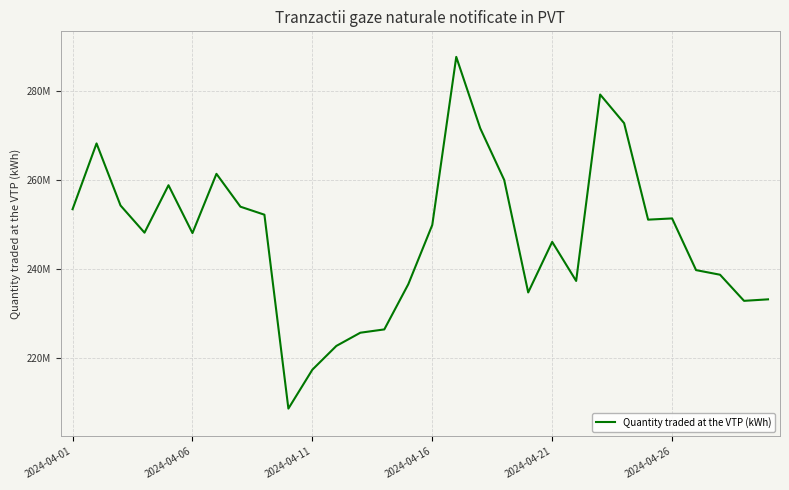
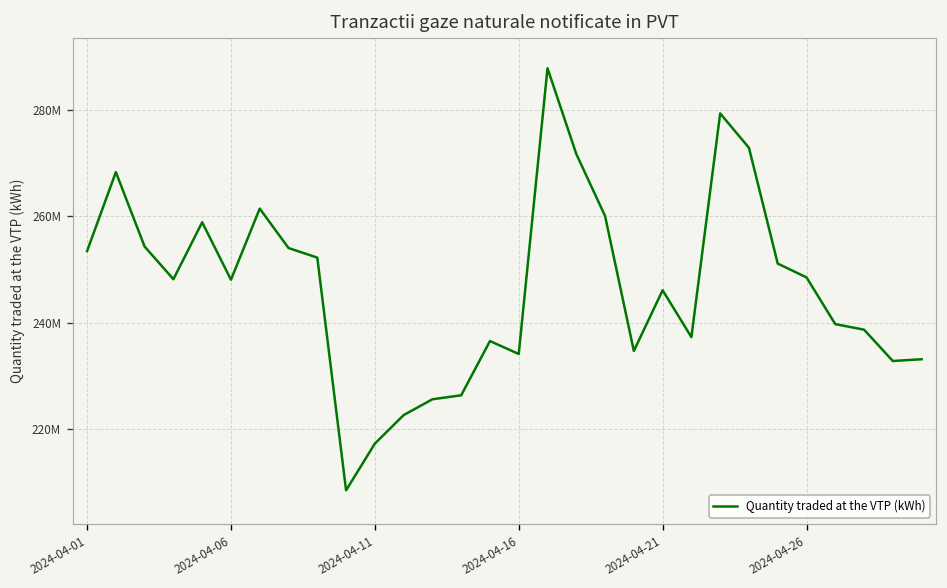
2024-04-16: 250000000 -> 234000000
2024-04-26: 251000000 -> 249000000
